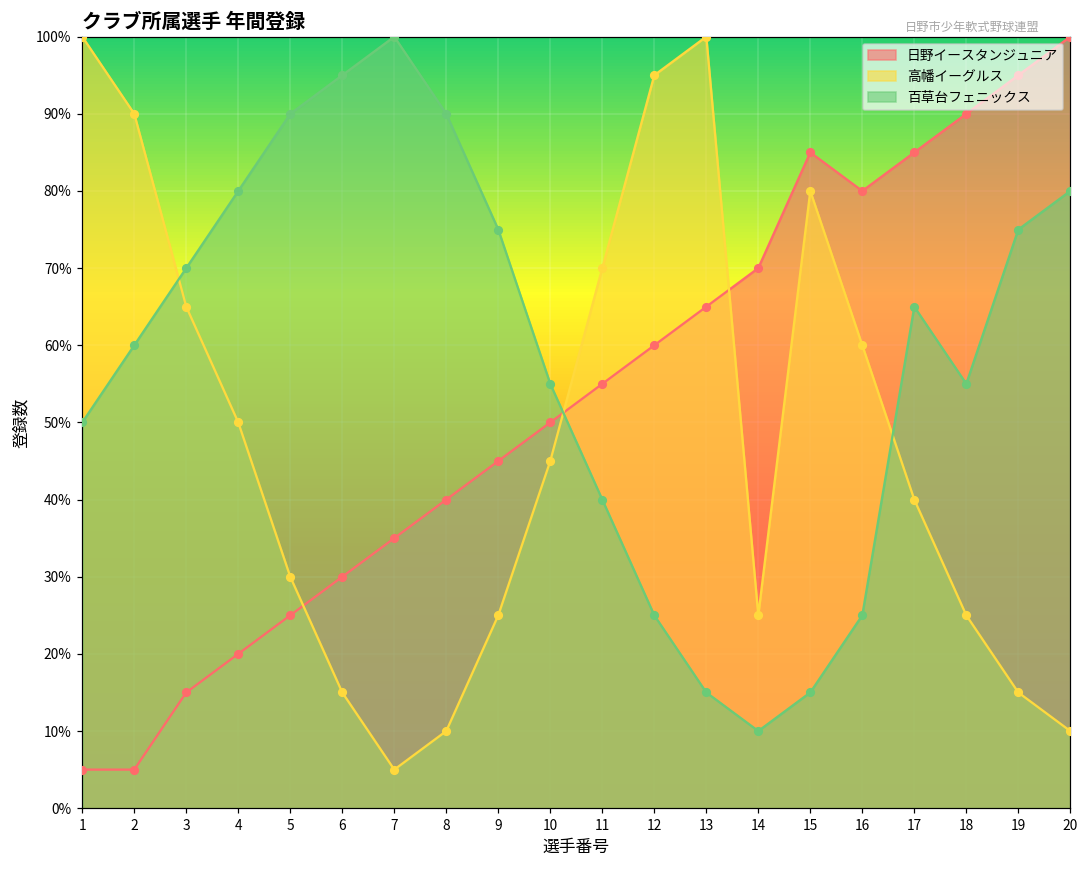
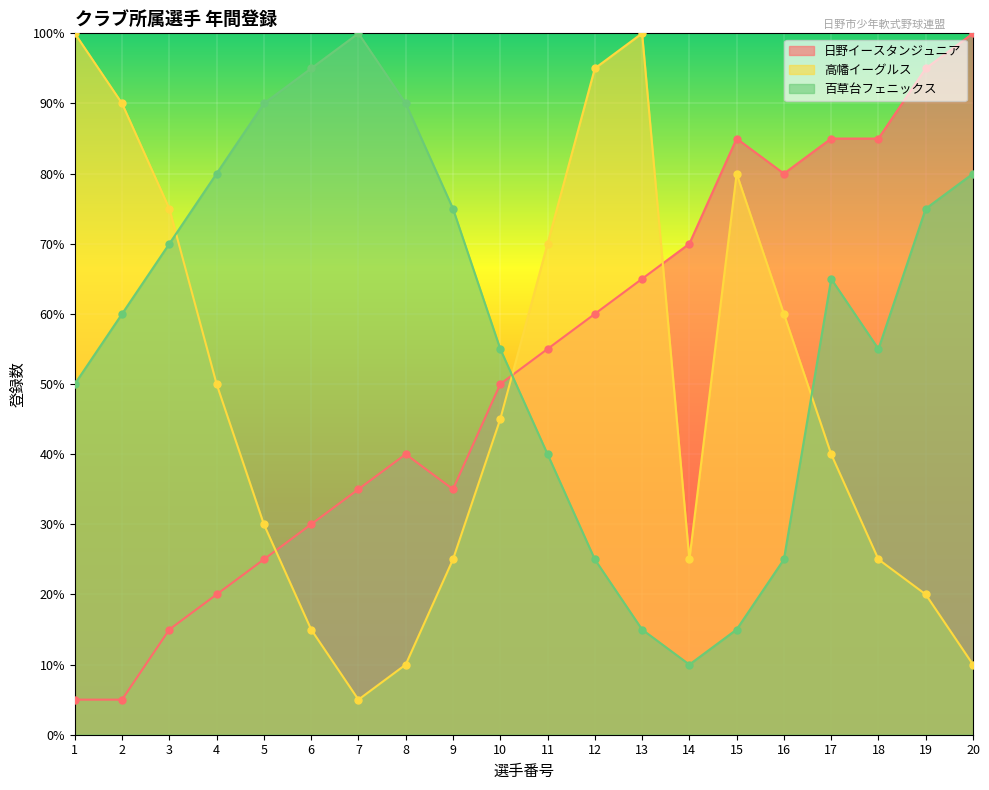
高幡イーグルス, 3: 65% -> 75%
日野イースタンジュニア, 9: 45% -> 35%
日野イースタンジュニア, 18: 90% -> 85%
高幡イーグルス, 19: 15% -> 20%
